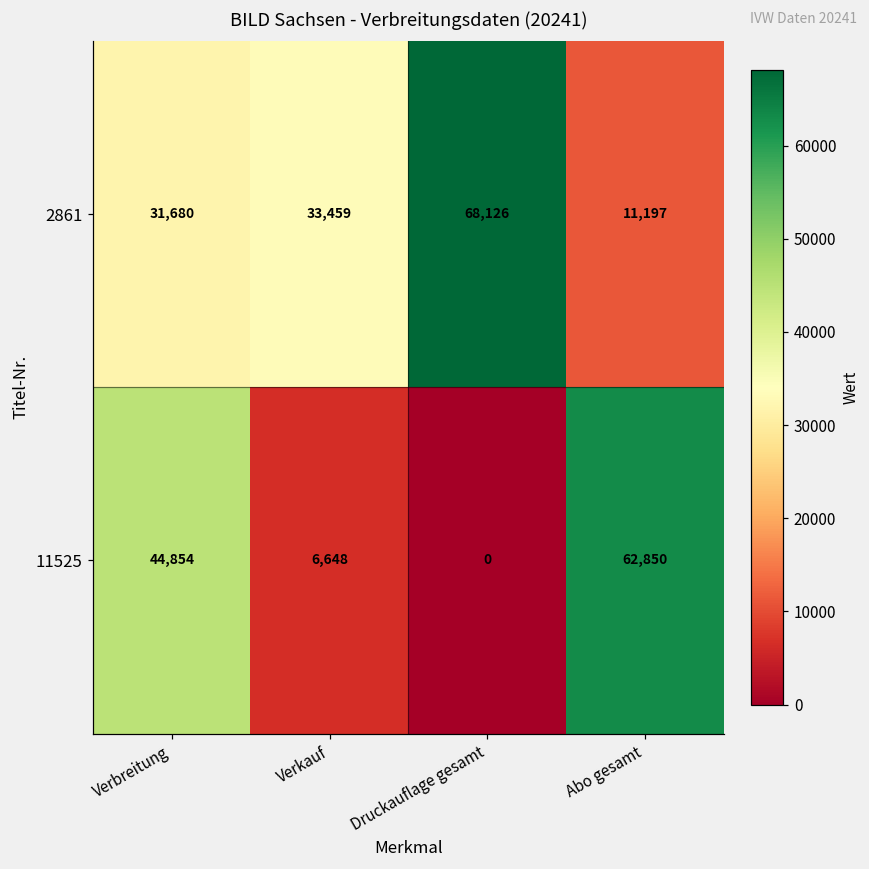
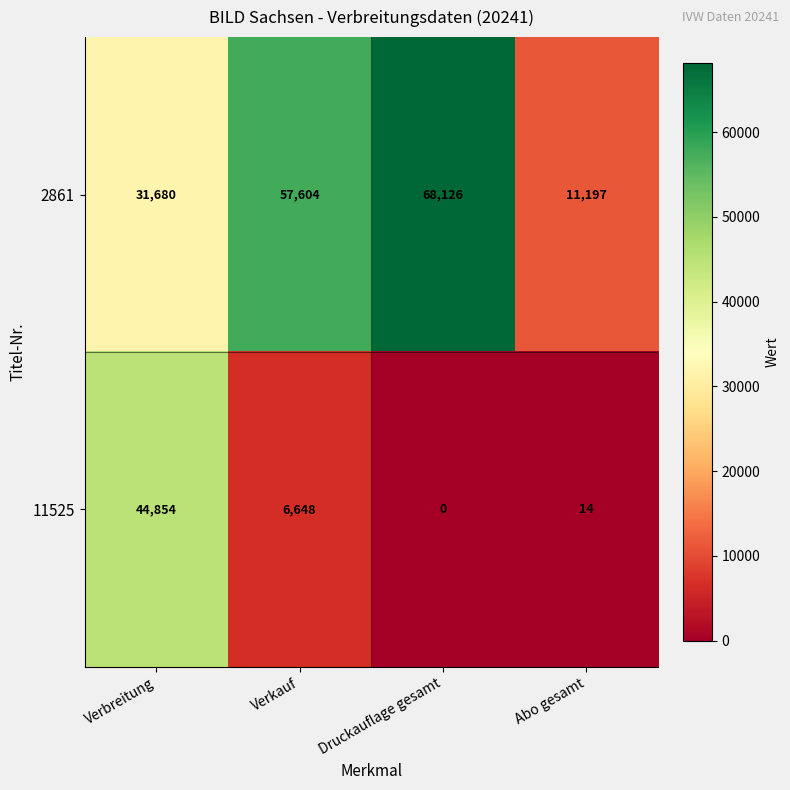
2861, Verkauf: 33,459 -> 57,604
11525, Abo gesamt: 62,850 -> 14
